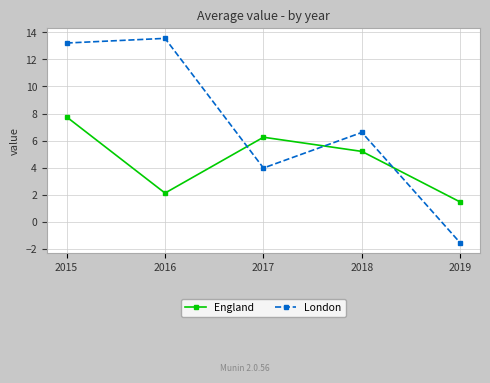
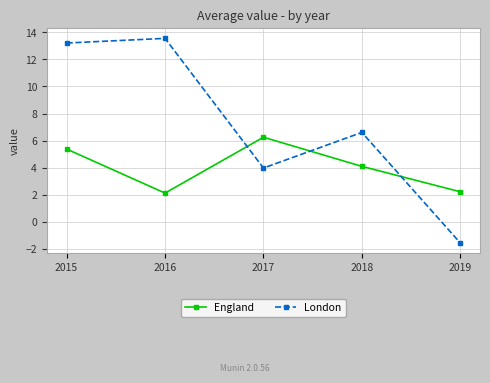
England, 2015: 7.7 -> 5.4
England, 2018: 5.2 -> 4.1
England, 2019: 1.5 -> 2.2
